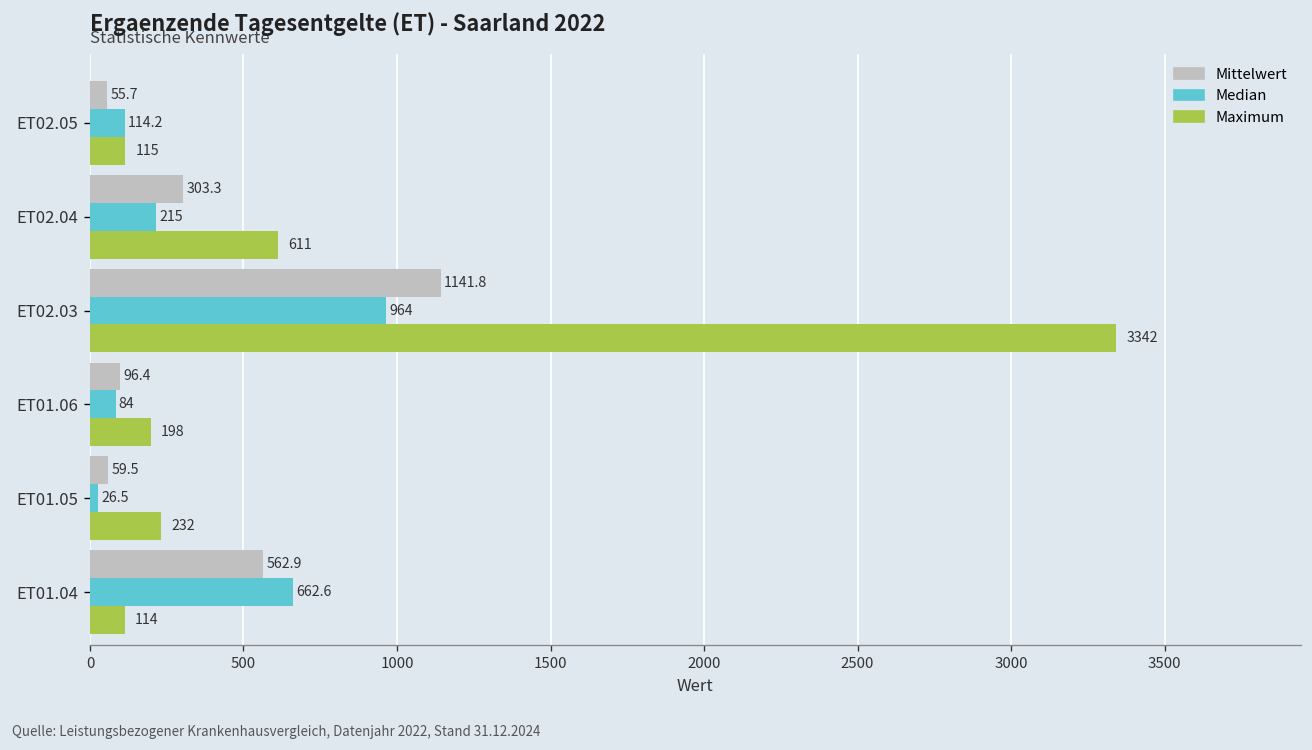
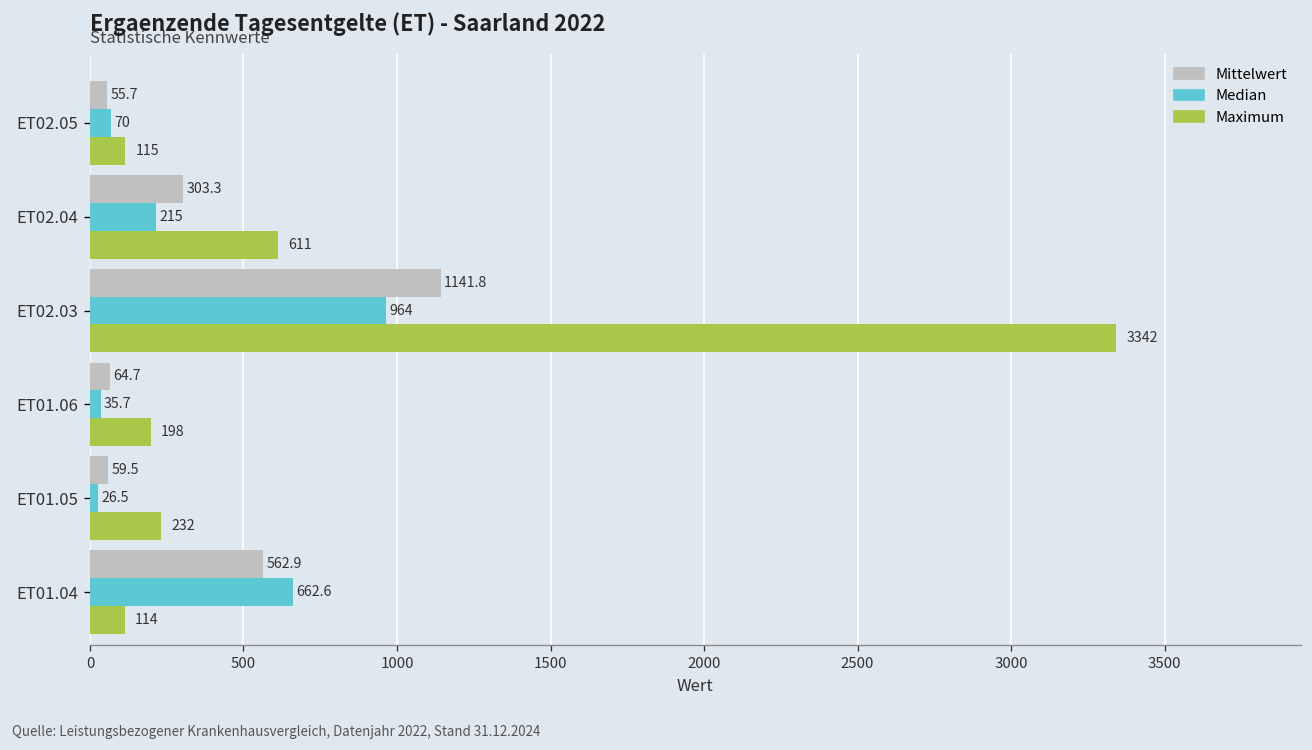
Median, ET02.05: 114.2 -> 70
Mittelwert, ET01.06: 96.4 -> 64.7
Median, ET01.06: 84 -> 35.7
